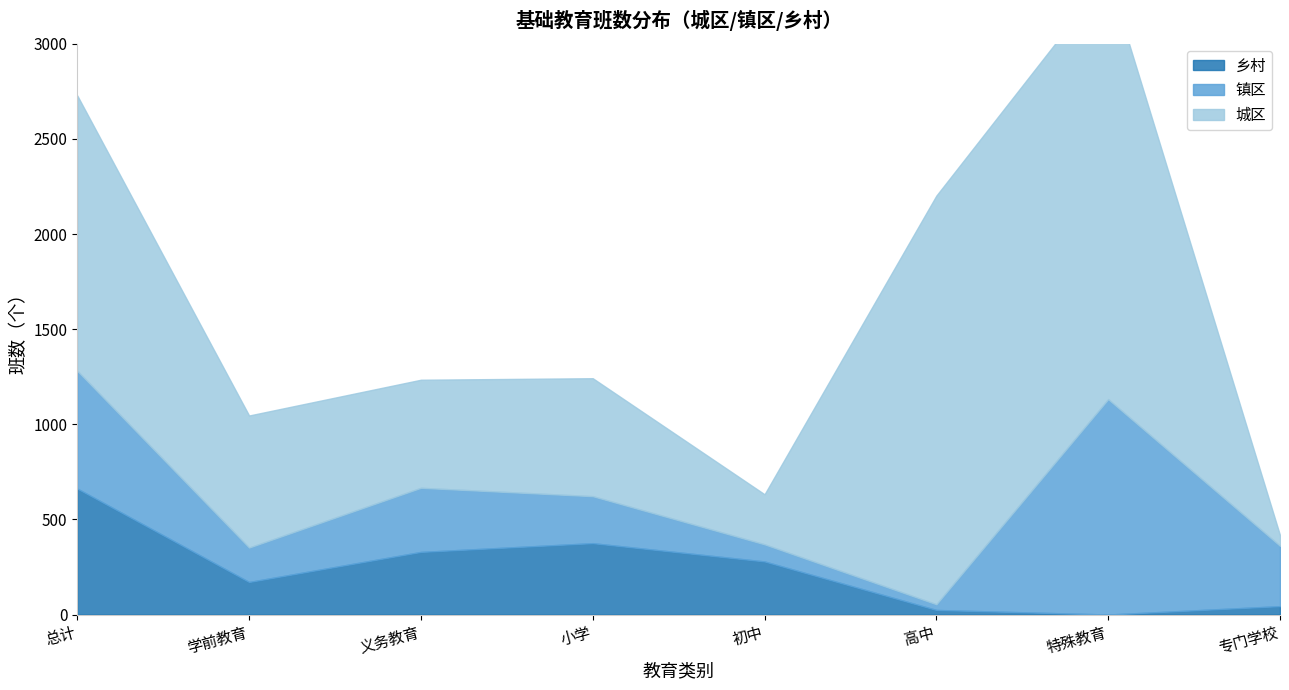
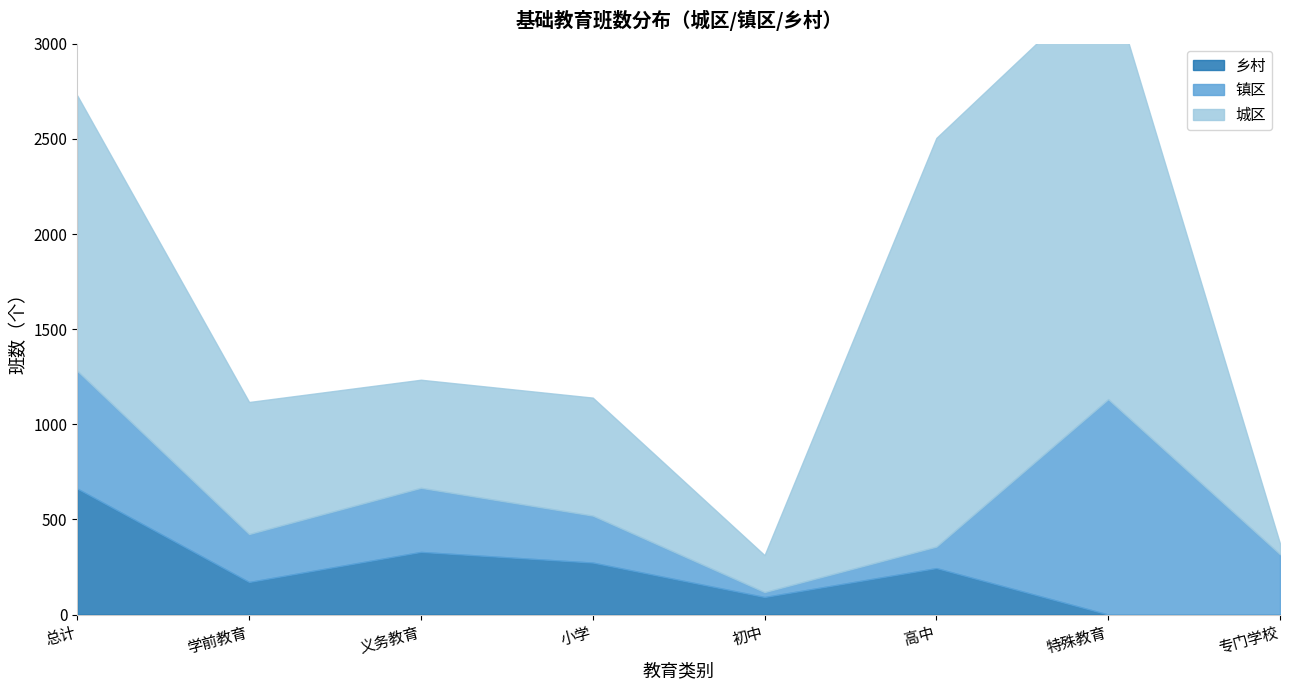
镇区, 学前教育: 180 -> 250
乡村, 小学: 380 -> 270
乡村, 初中: 280 -> 90
镇区, 初中: 90 -> 30
城区, 初中: 260 -> 190
乡村, 高中: 20 -> 240
镇区, 高中: 30 -> 110
乡村, 专门学校: 40 -> 0
